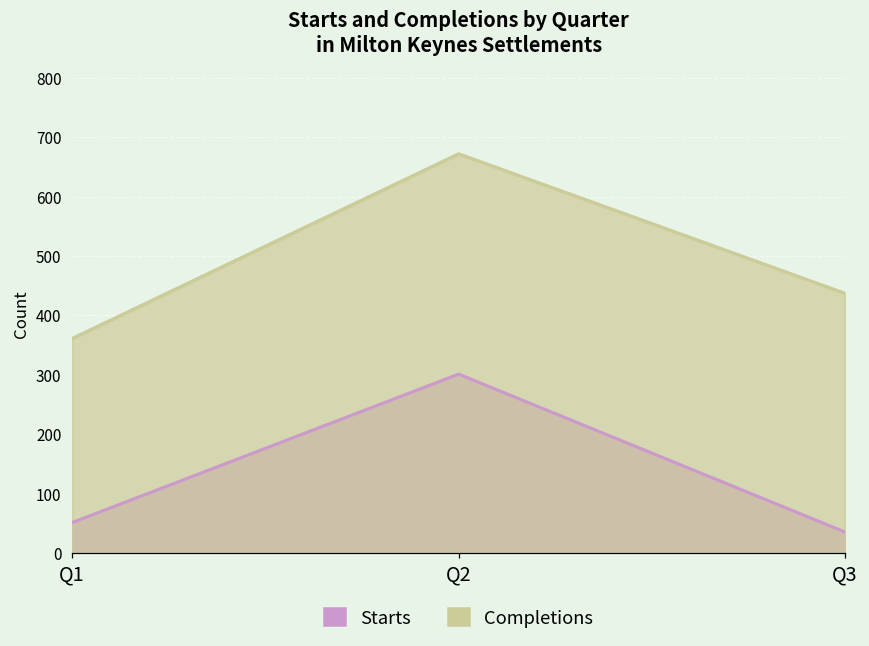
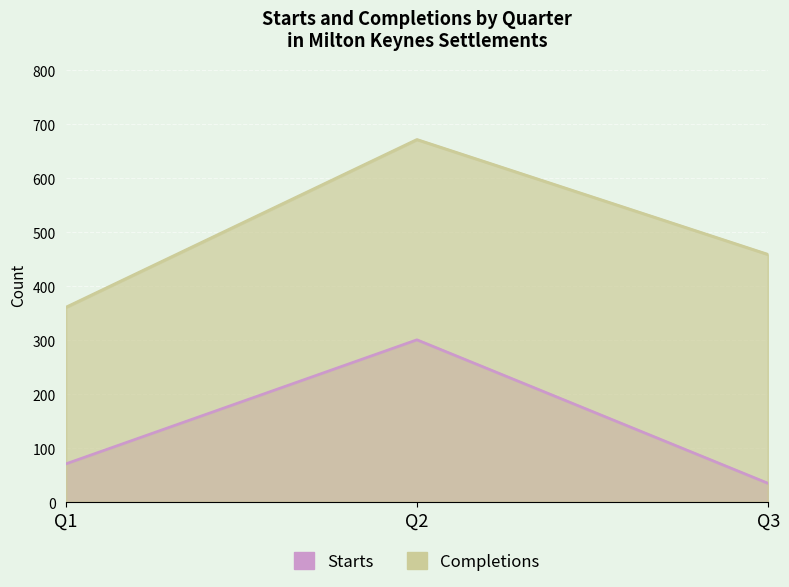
Starts, Q1: 50 -> 70
Completions, Q3: 440 -> 460
